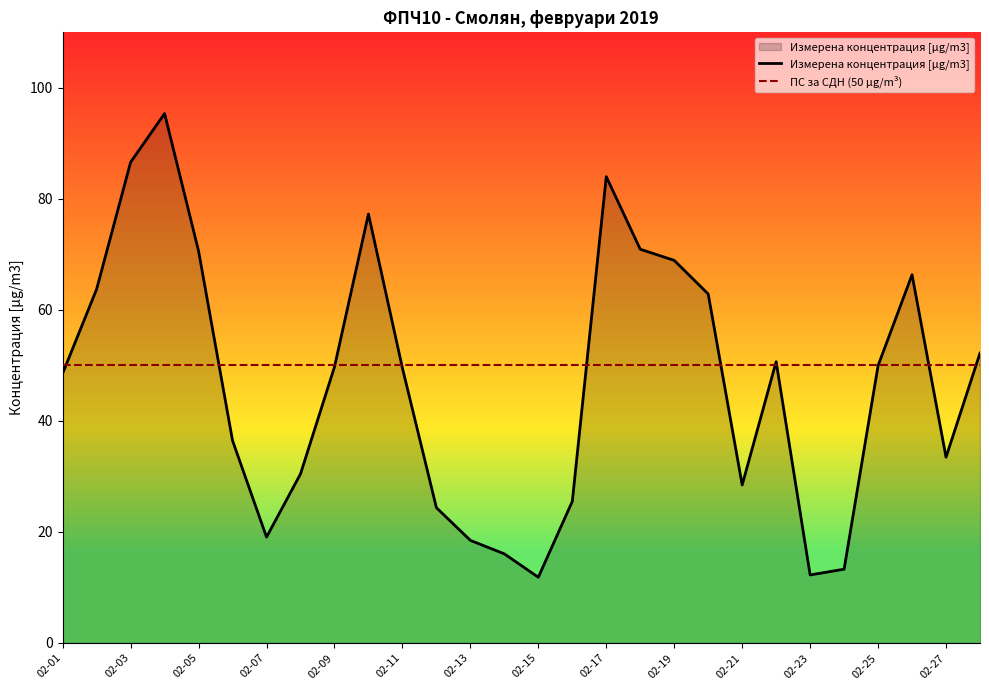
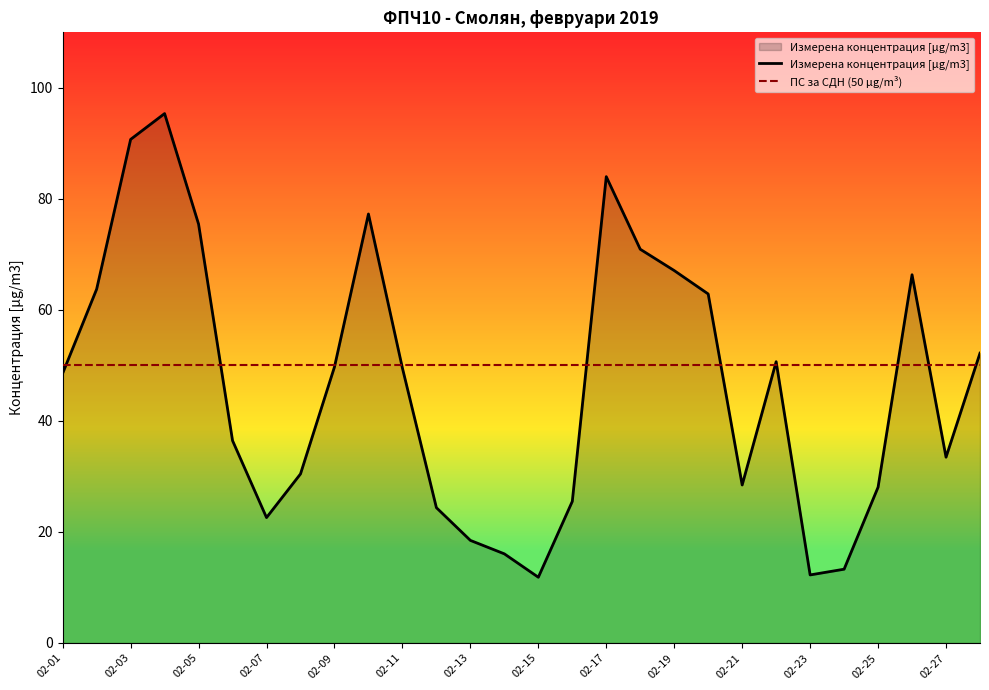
02-03: 87 -> 91
02-05: 71 -> 75
02-07: 19 -> 23
02-19: 69 -> 67
02-25: 50 -> 28
